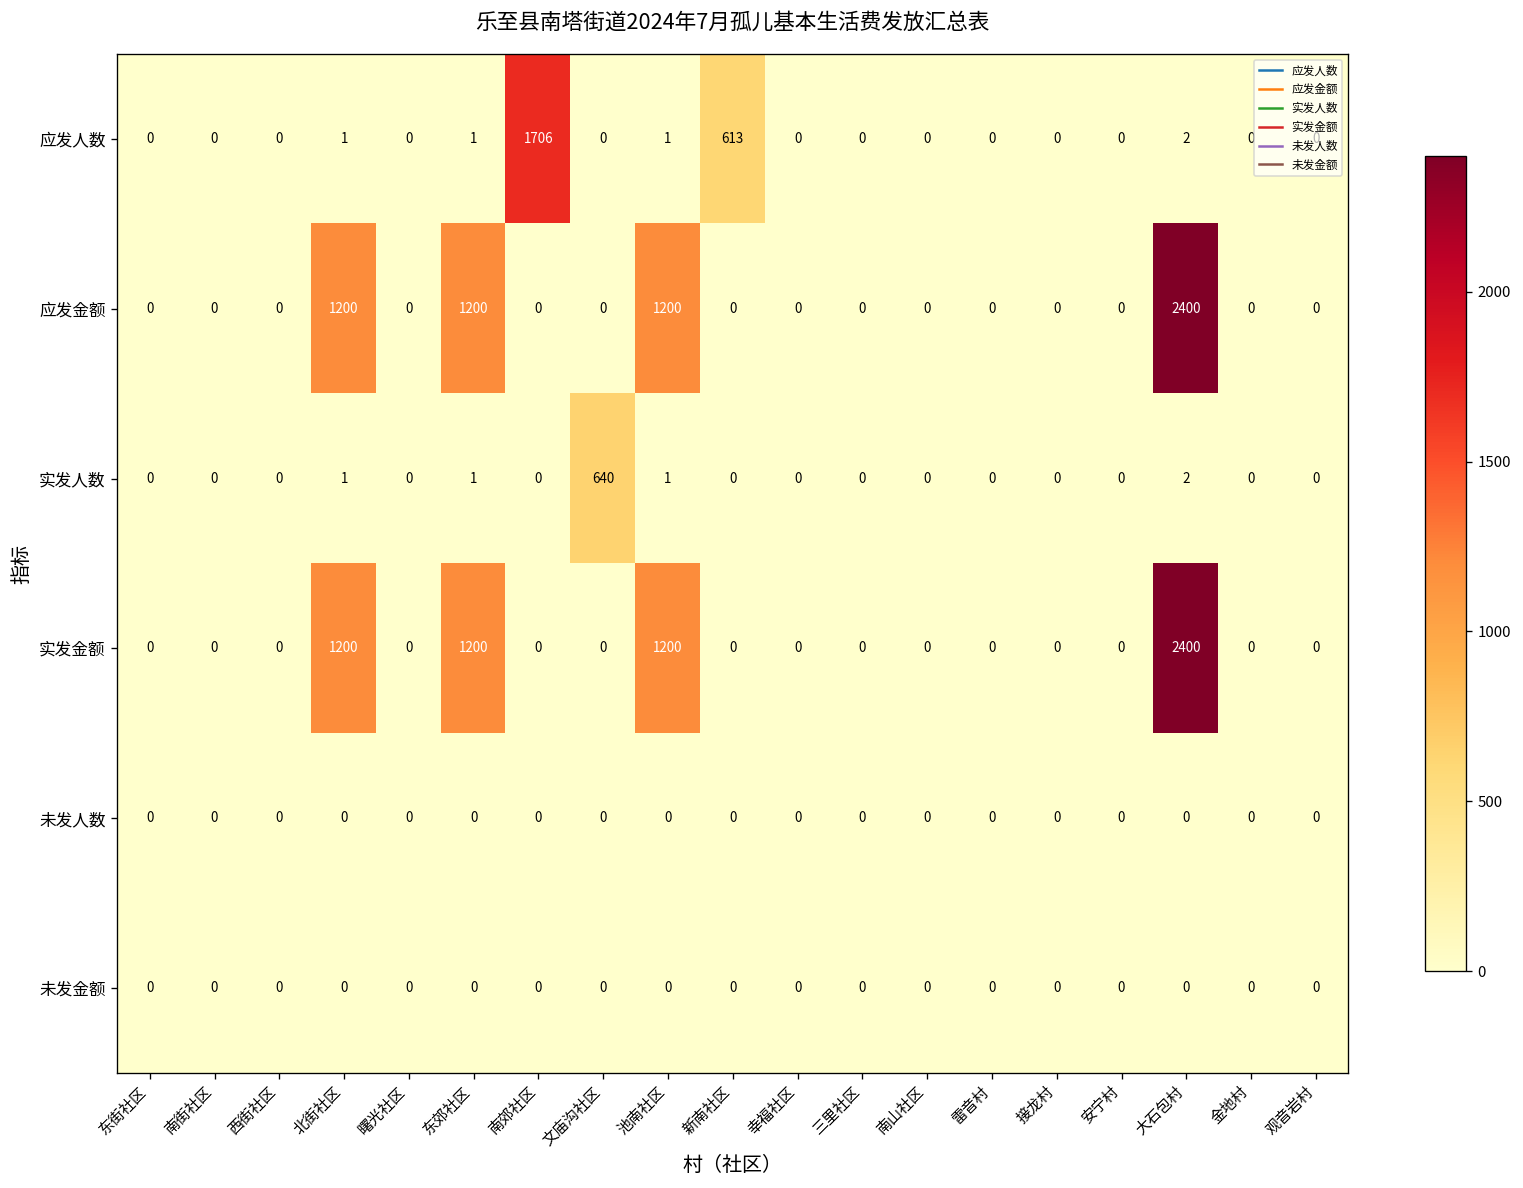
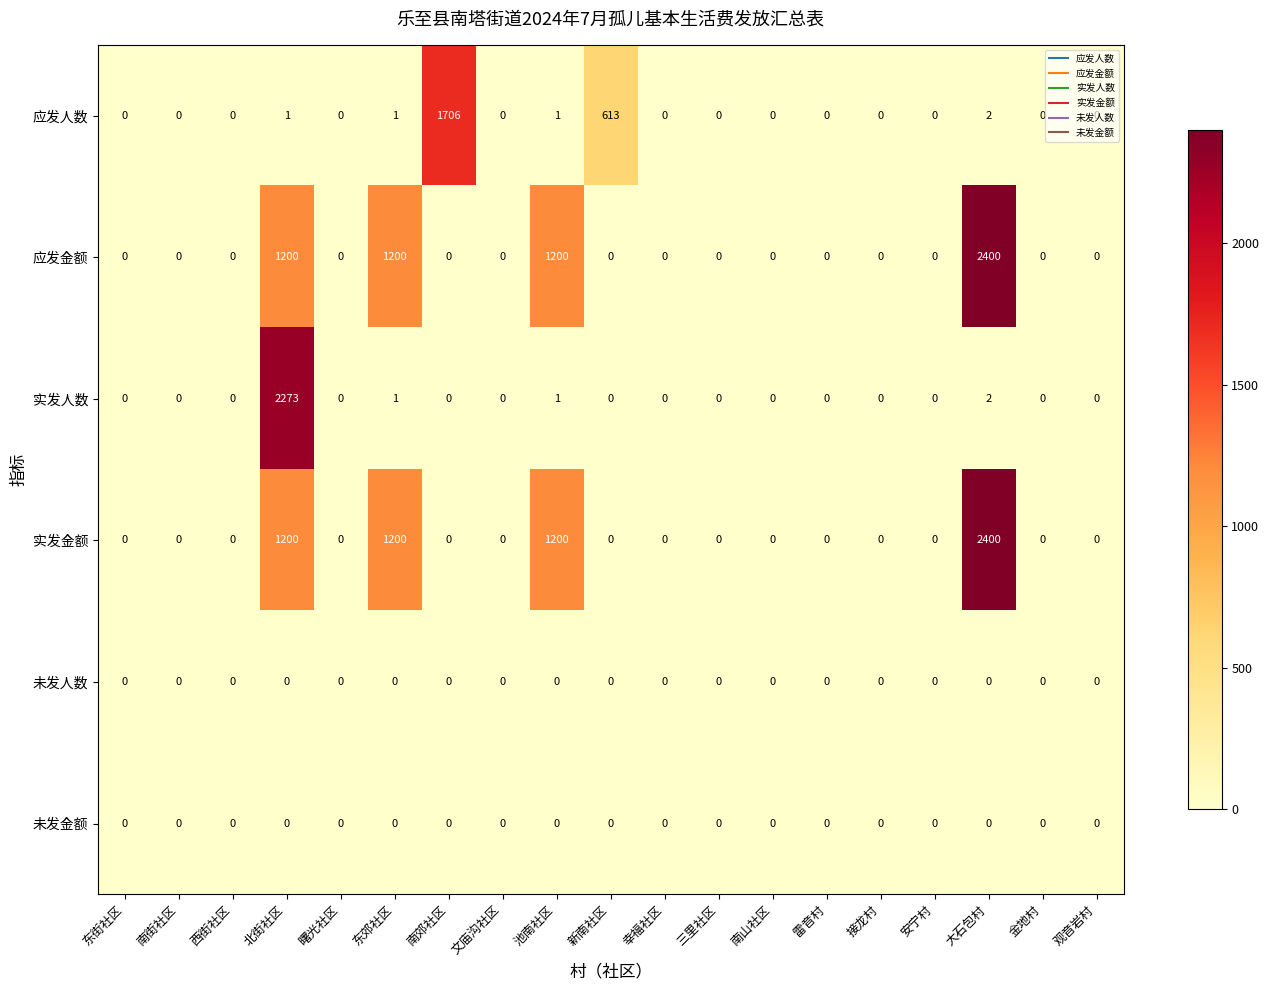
实发人数, 北街社区: 1 -> 2273
实发人数, 文庙沟社区: 640 -> 0
